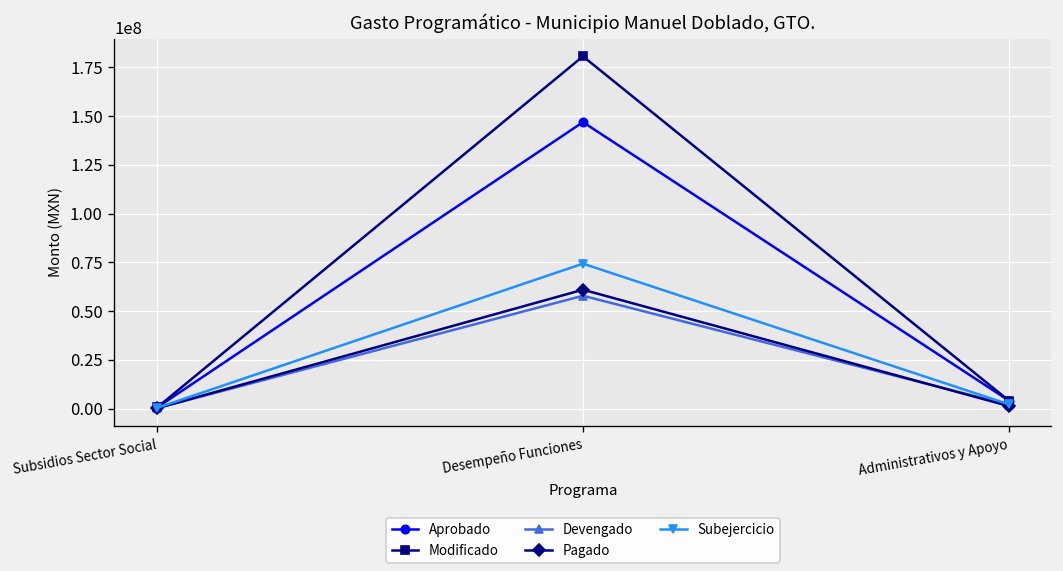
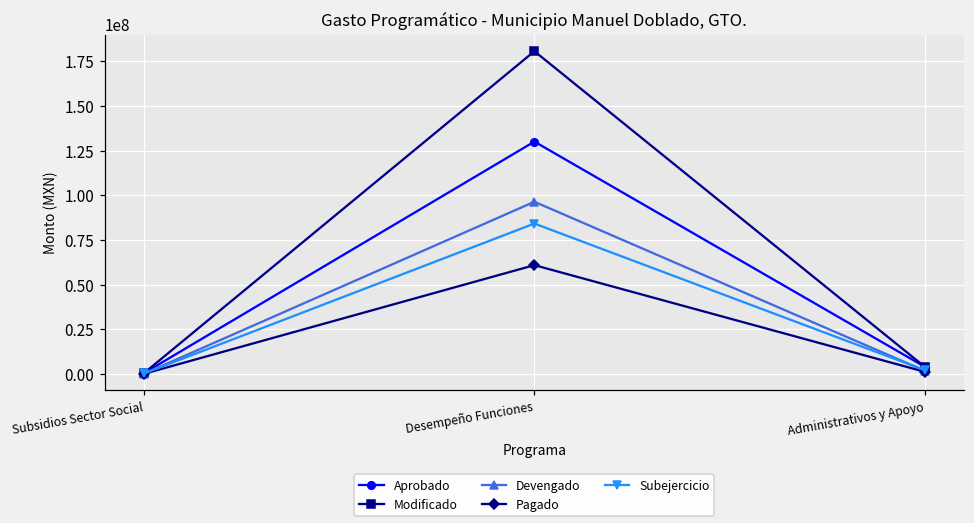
Aprobado, Desempeño Funciones: 147000000 -> 130000000
Devengado, Desempeño Funciones: 58000000 -> 96000000
Subejercicio, Desempeño Funciones: 74000000 -> 84000000
